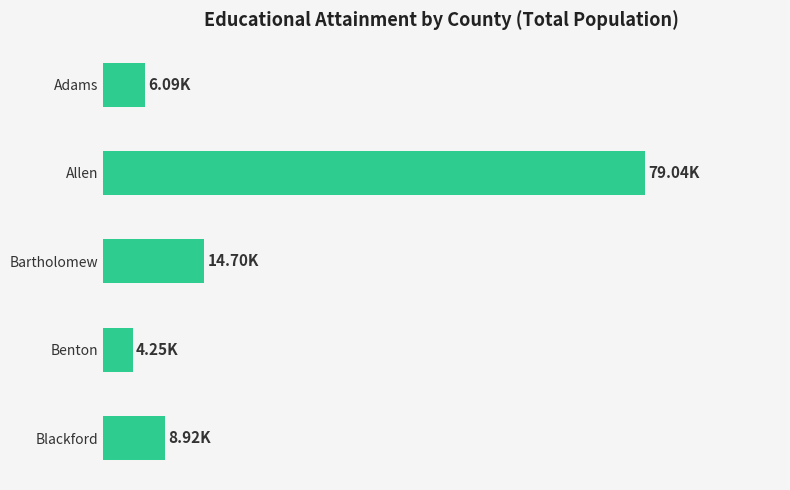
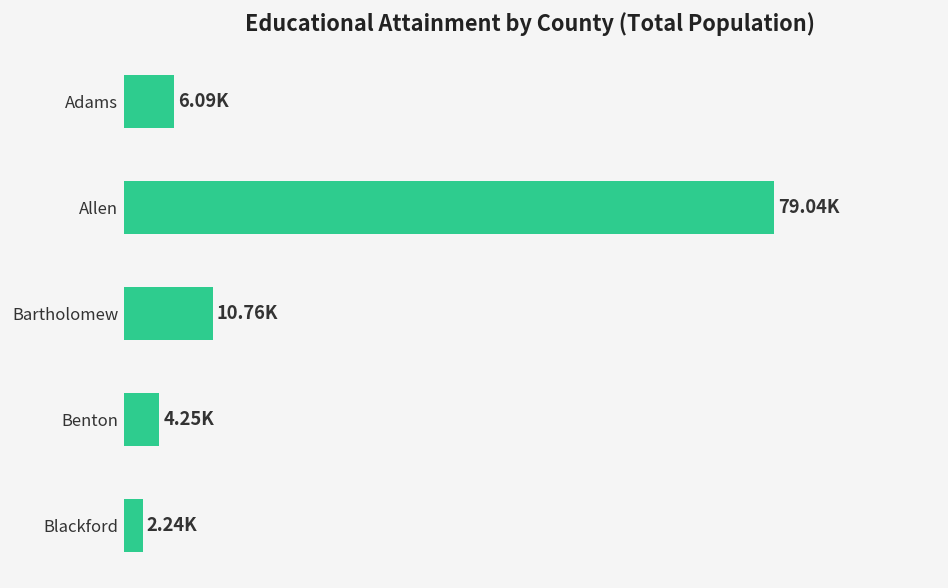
Bartholomew: 14.70K -> 10.76K
Blackford: 8.92K -> 2.24K
